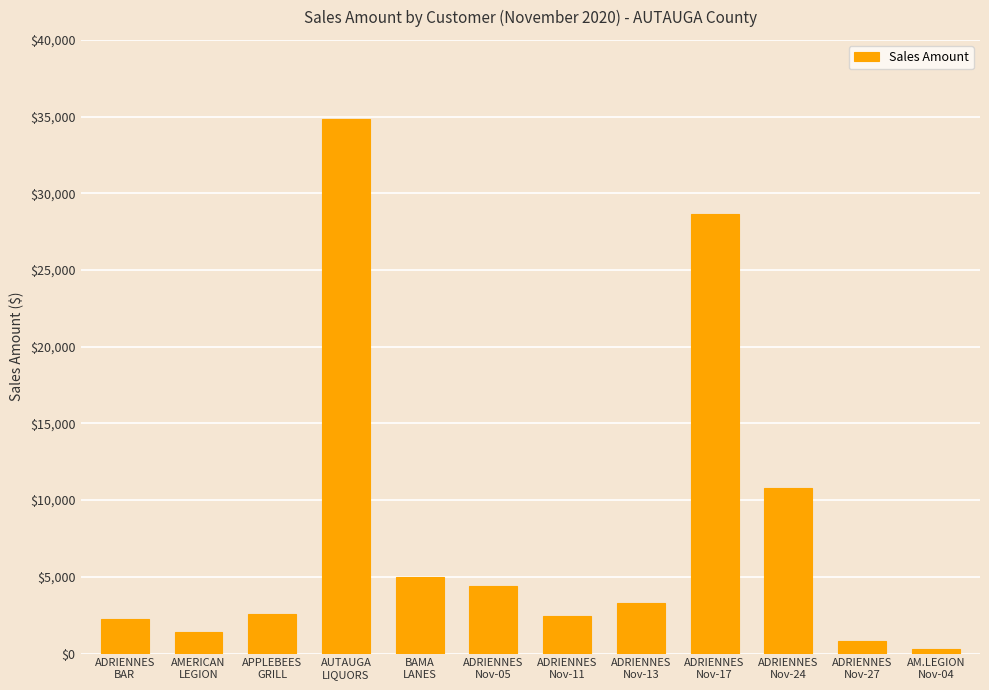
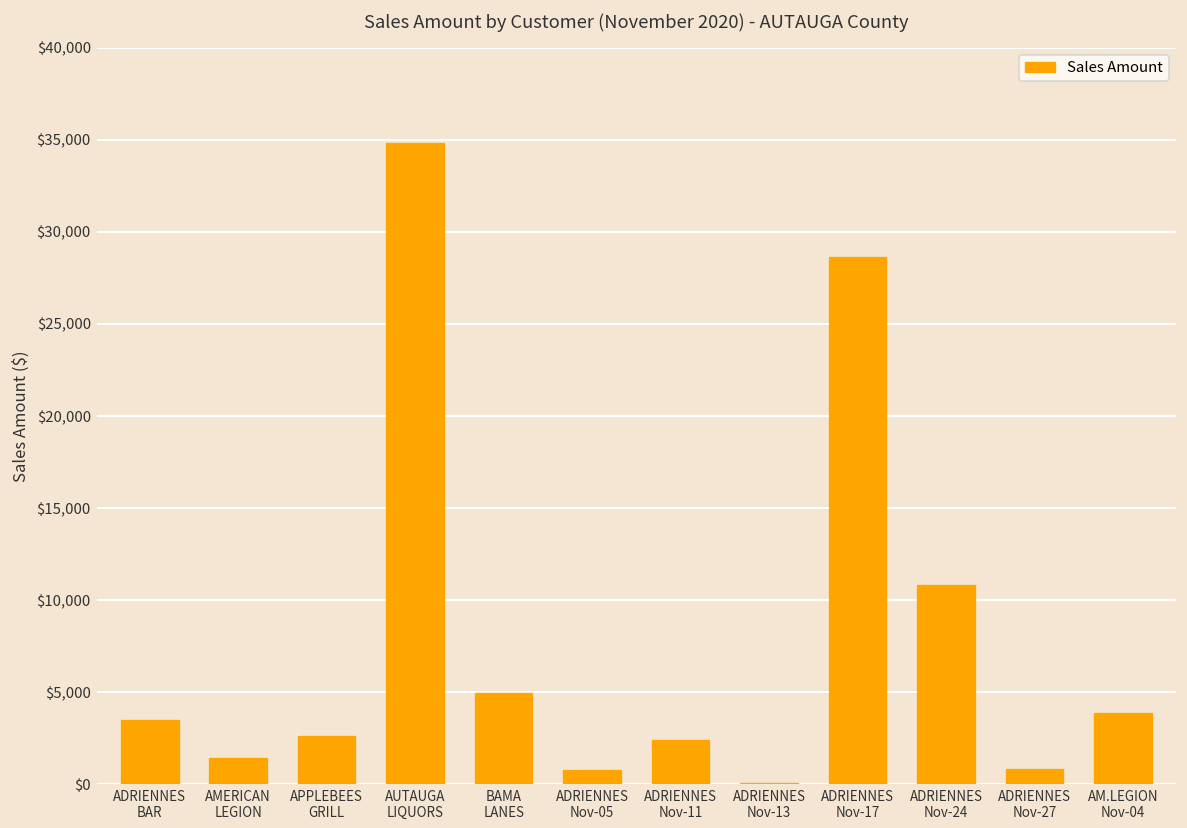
ADRIENNES BAR: $2,300 -> $3,500
ADRIENNES Nov-05: $4,400 -> $800
ADRIENNES Nov-13: $3,300 -> $100
AM.LEGION Nov-04: $300 -> $3,900
